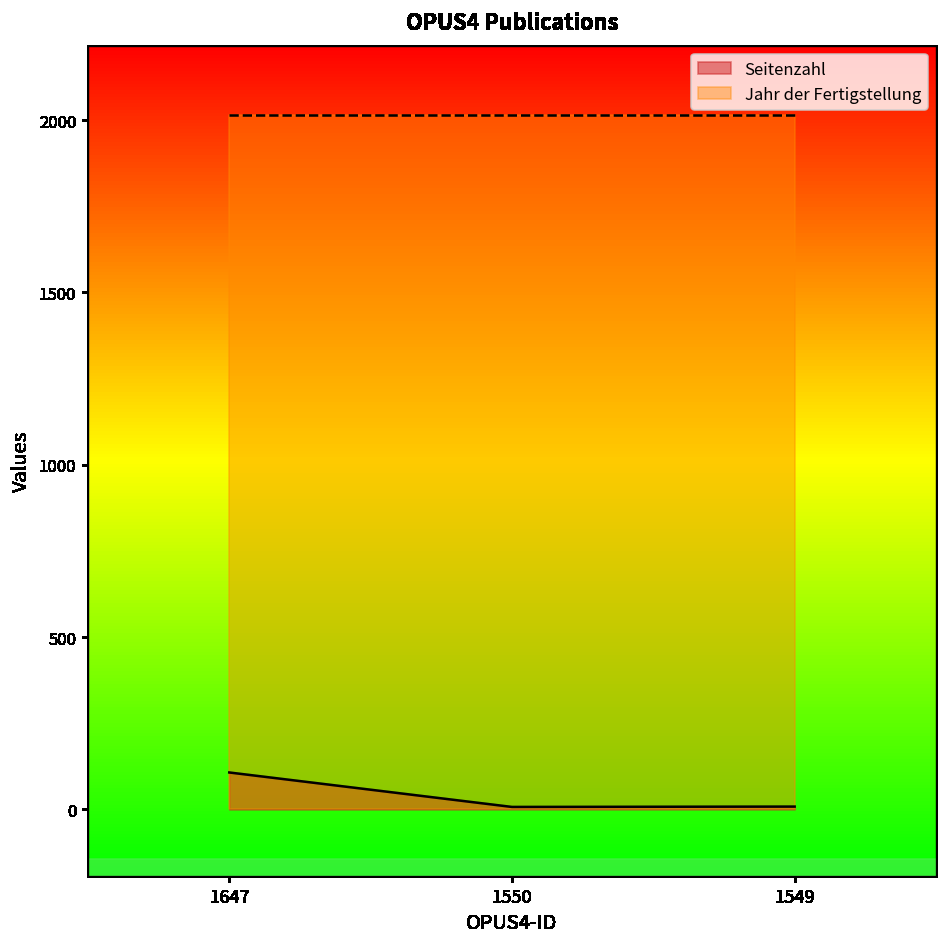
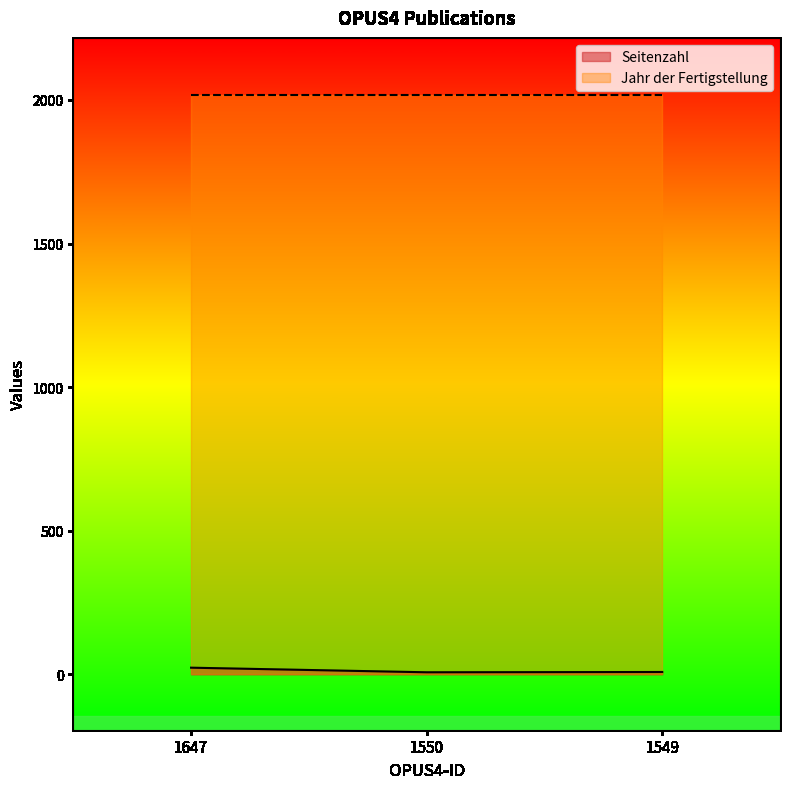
Seitenzahl, 1647: 110 -> 20
